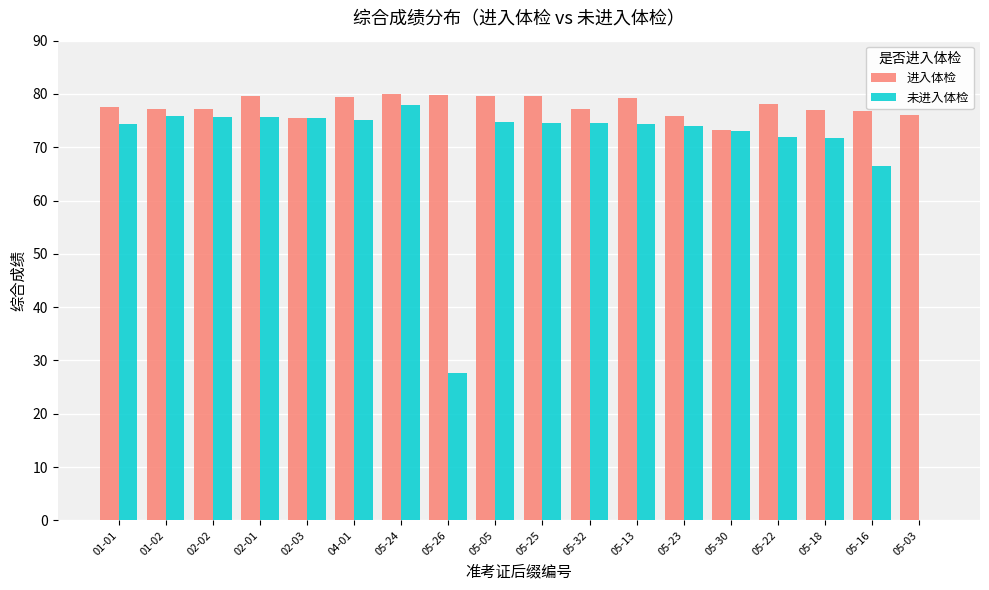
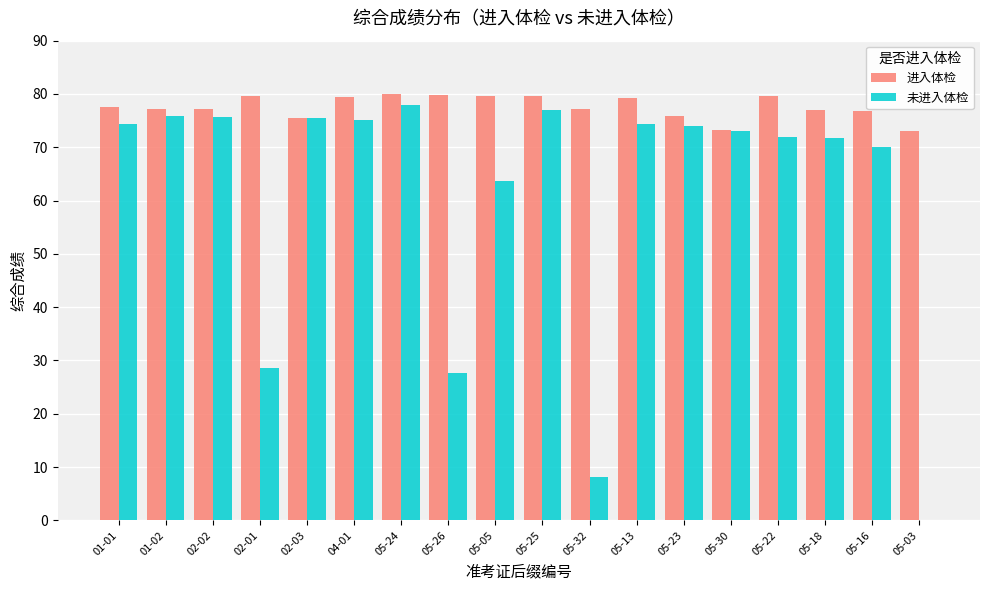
未进入体检, 02-01: 76 -> 29
未进入体检, 05-05: 75 -> 64
未进入体检, 05-25: 75 -> 77
未进入体检, 05-32: 75 -> 8
进入体检, 05-22: 78 -> 80
未进入体检, 05-16: 66 -> 70
进入体检, 05-03: 76 -> 73
